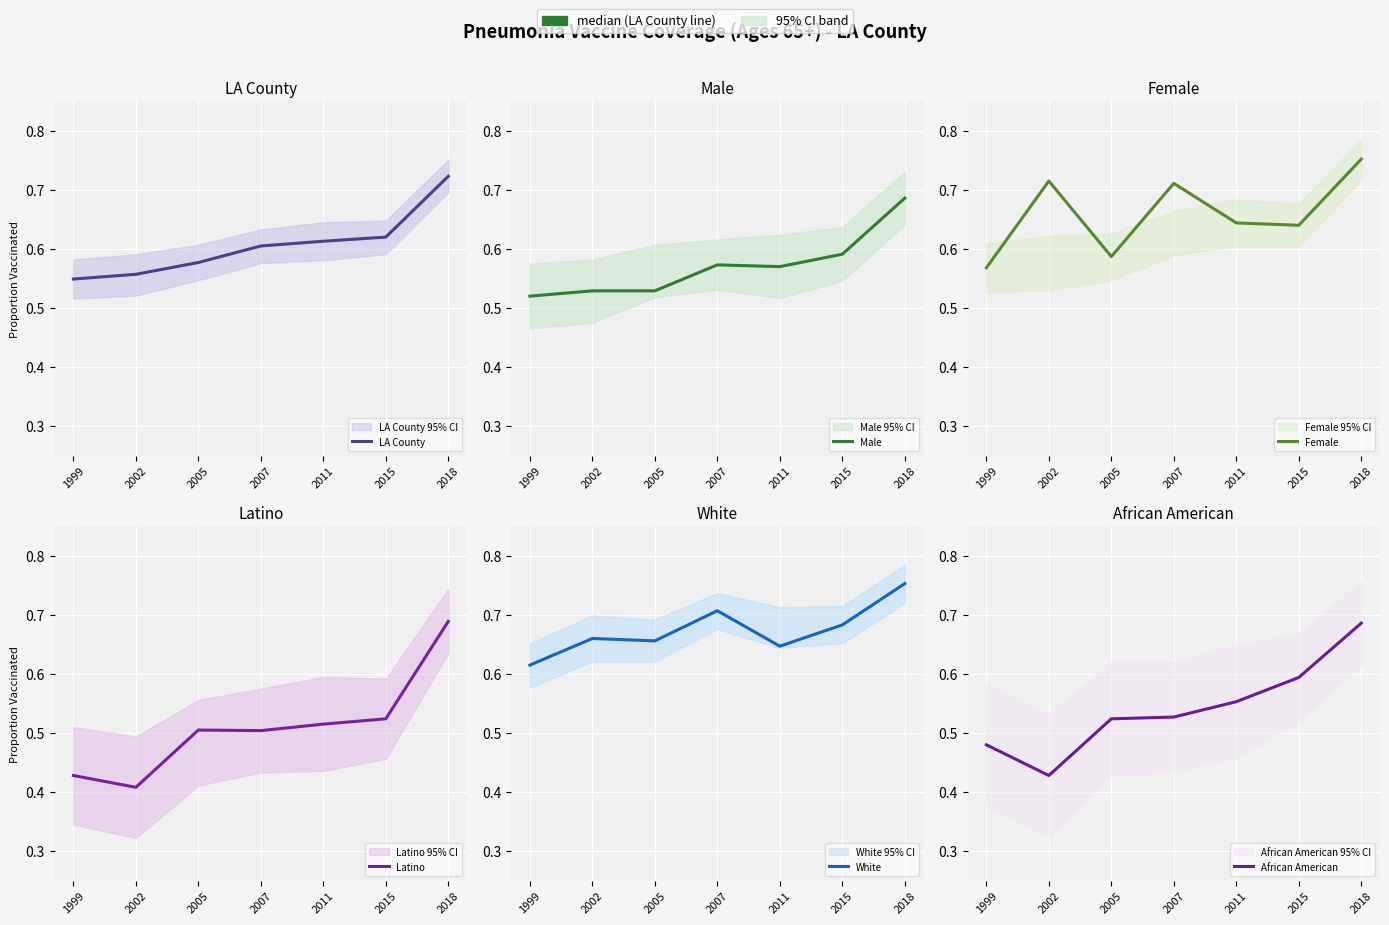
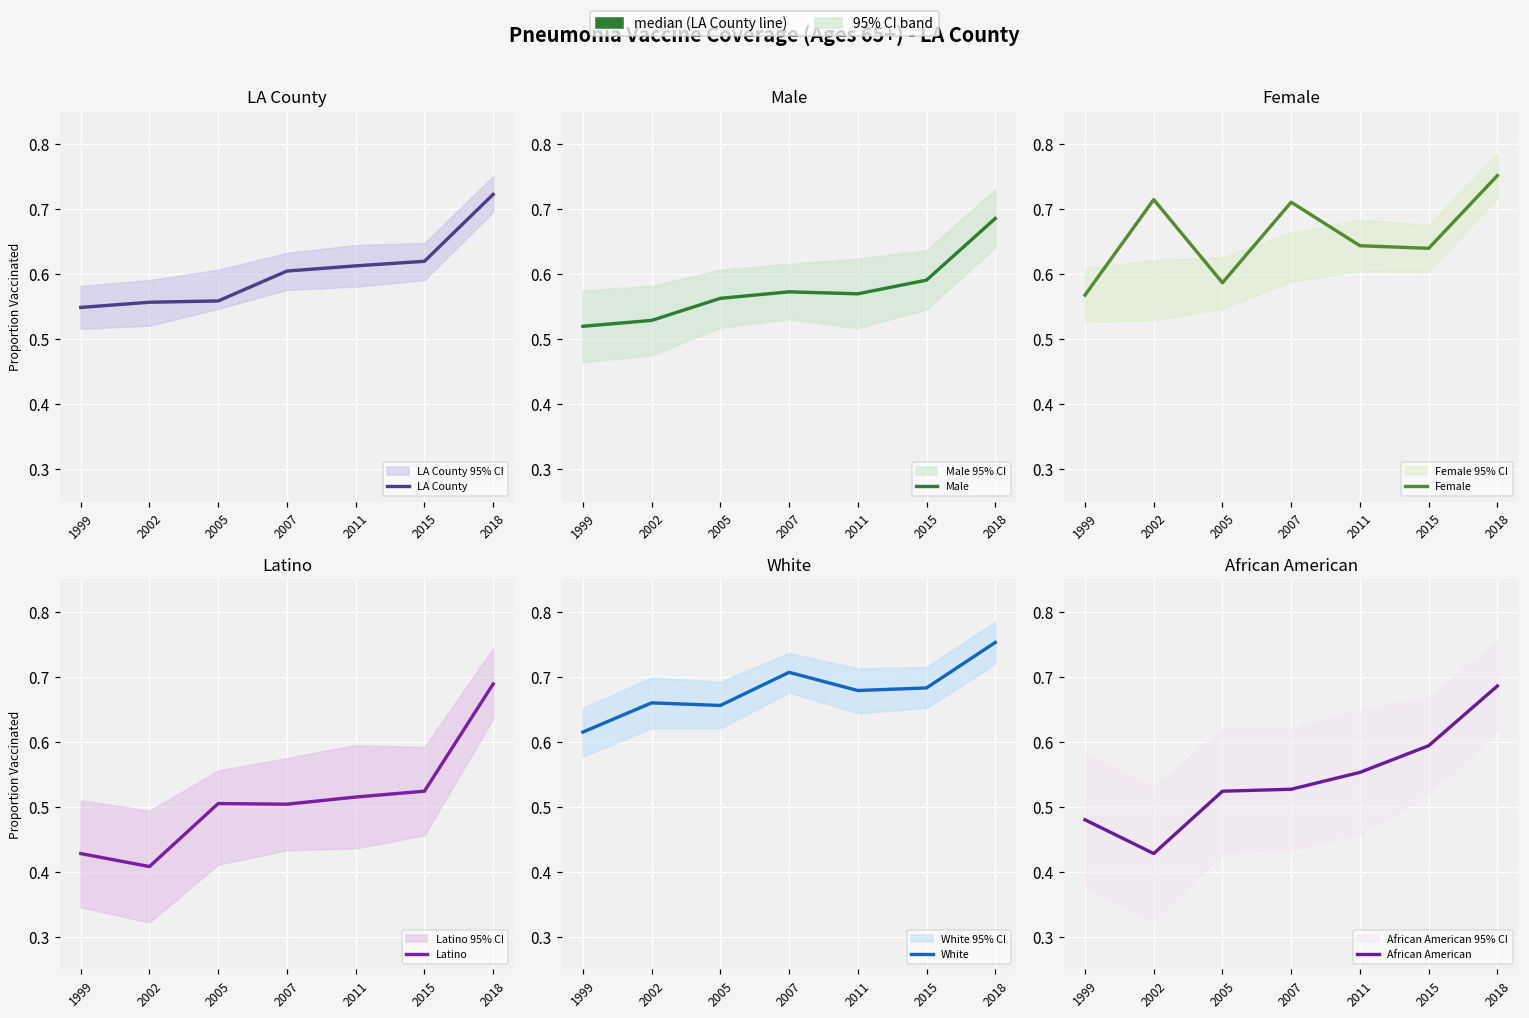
LA County, LA County, 2005: 0.58 -> 0.56
Male, Male, 2005: 0.53 -> 0.56
White, White, 2011: 0.65 -> 0.68
